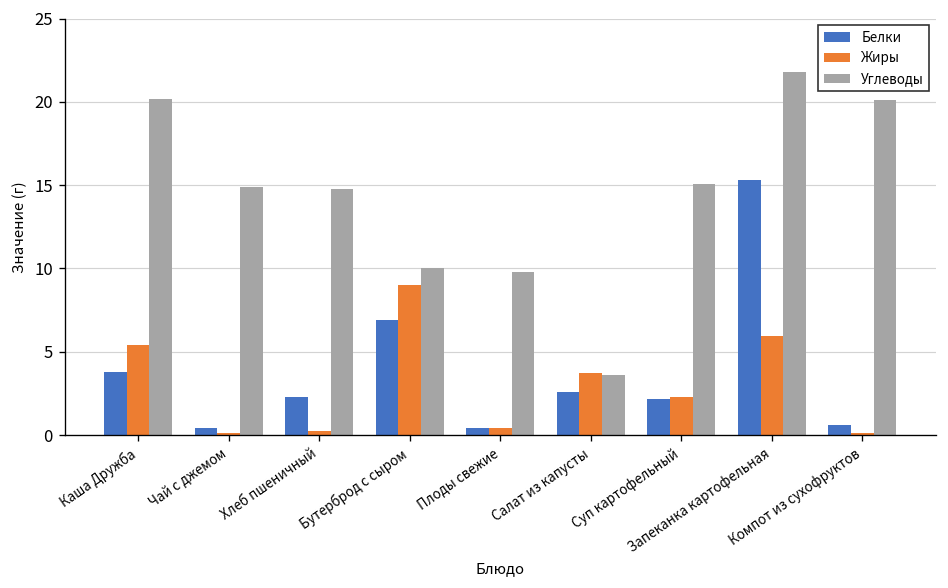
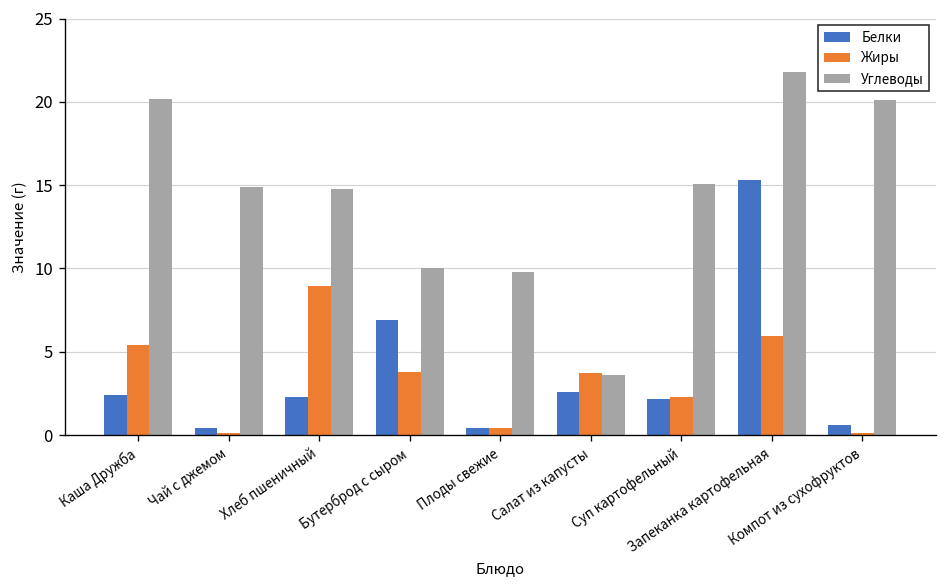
Белки, Каша Дружба: 3.8 -> 2.4
Жиры, Хлеб пшеничный: 0.2 -> 9.0
Жиры, Бутерброд с сыром: 9.0 -> 3.8
